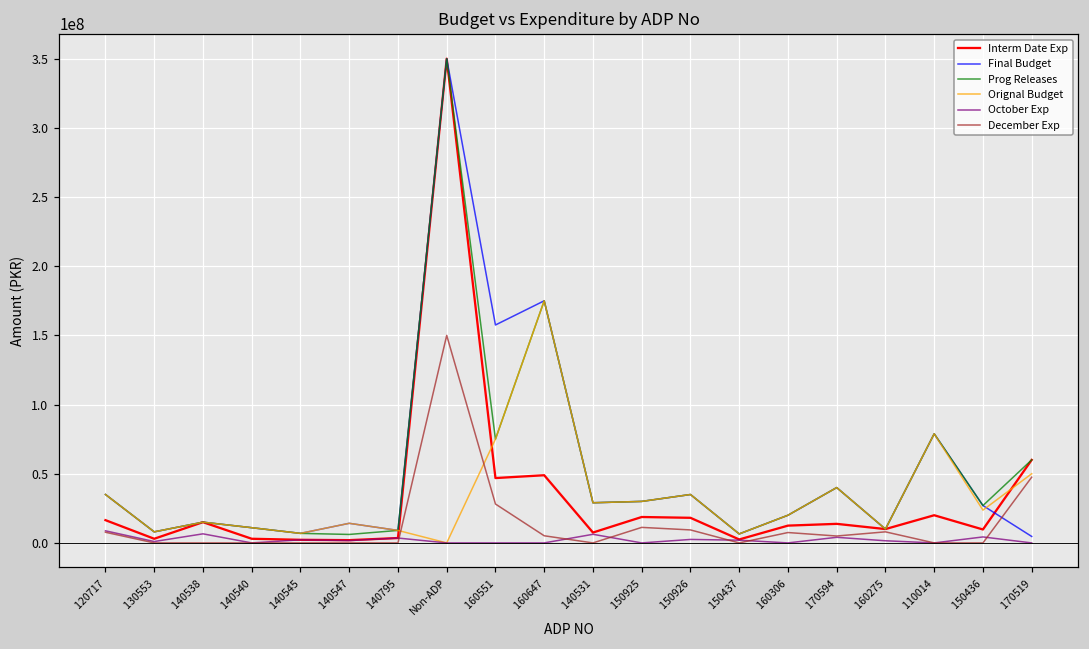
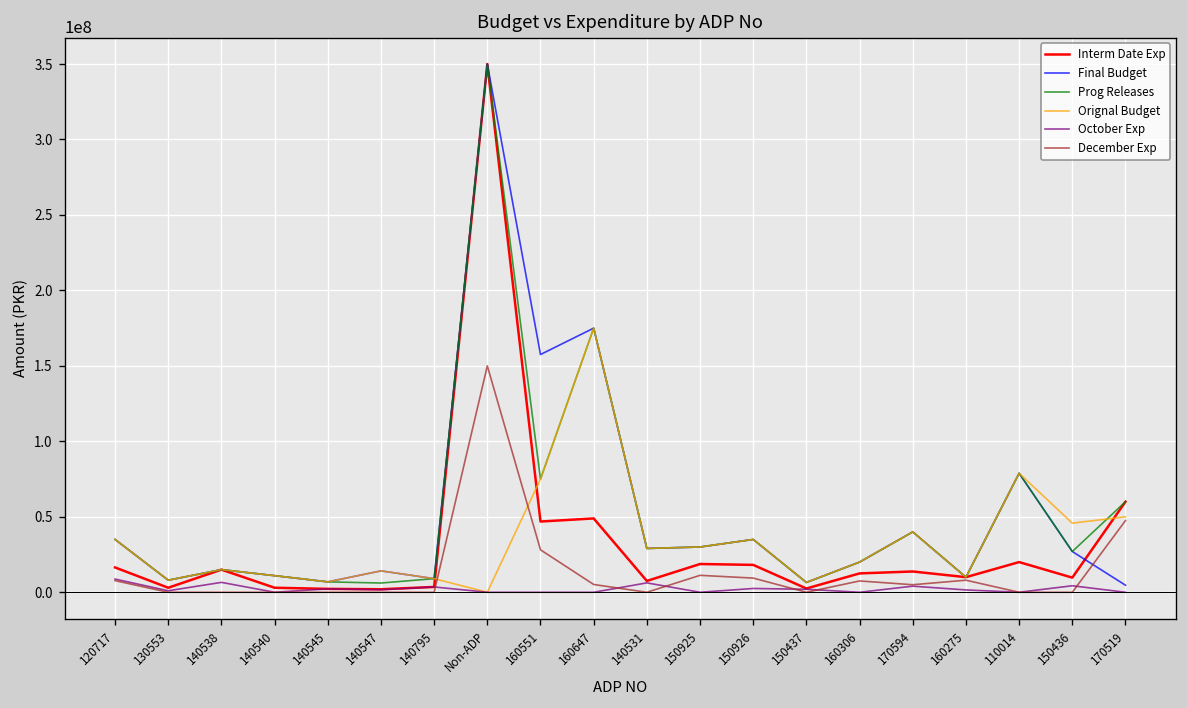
Orignal Budget, 150436: 24000000 -> 46000000
